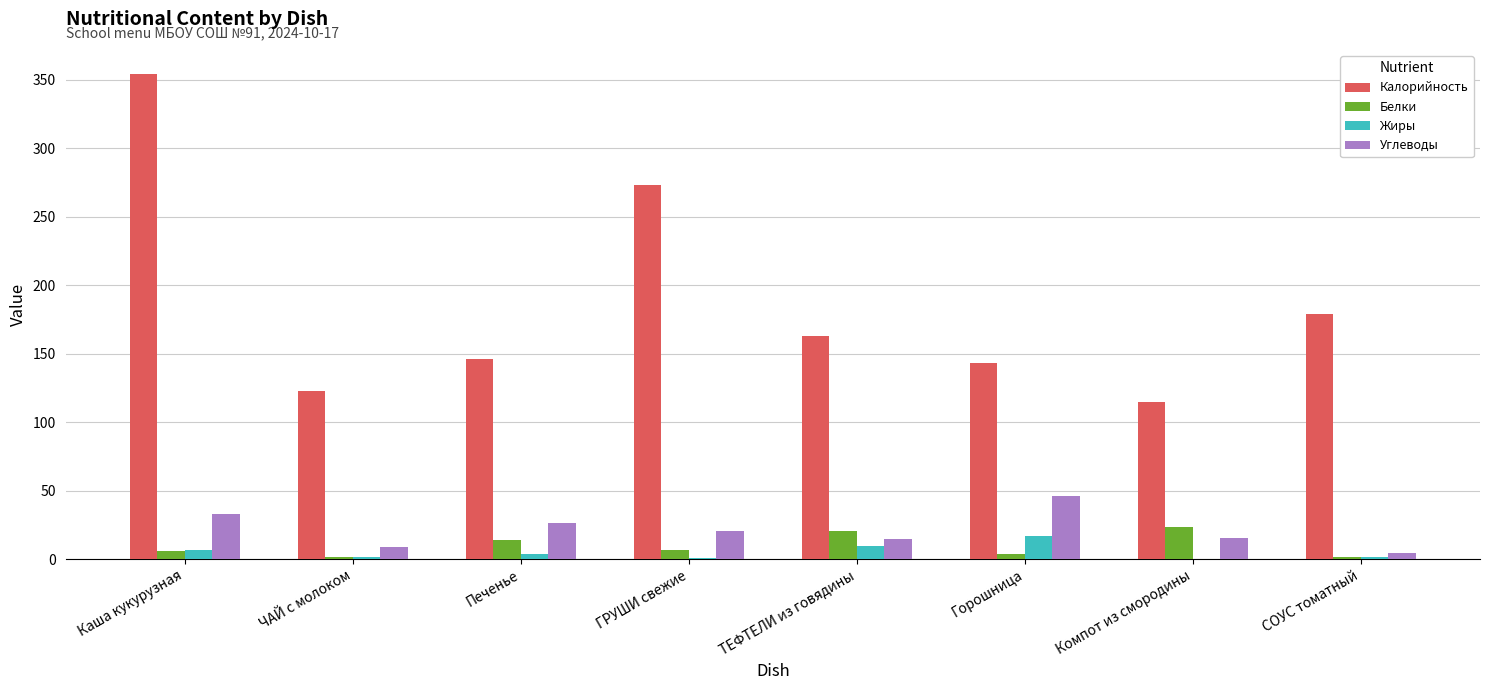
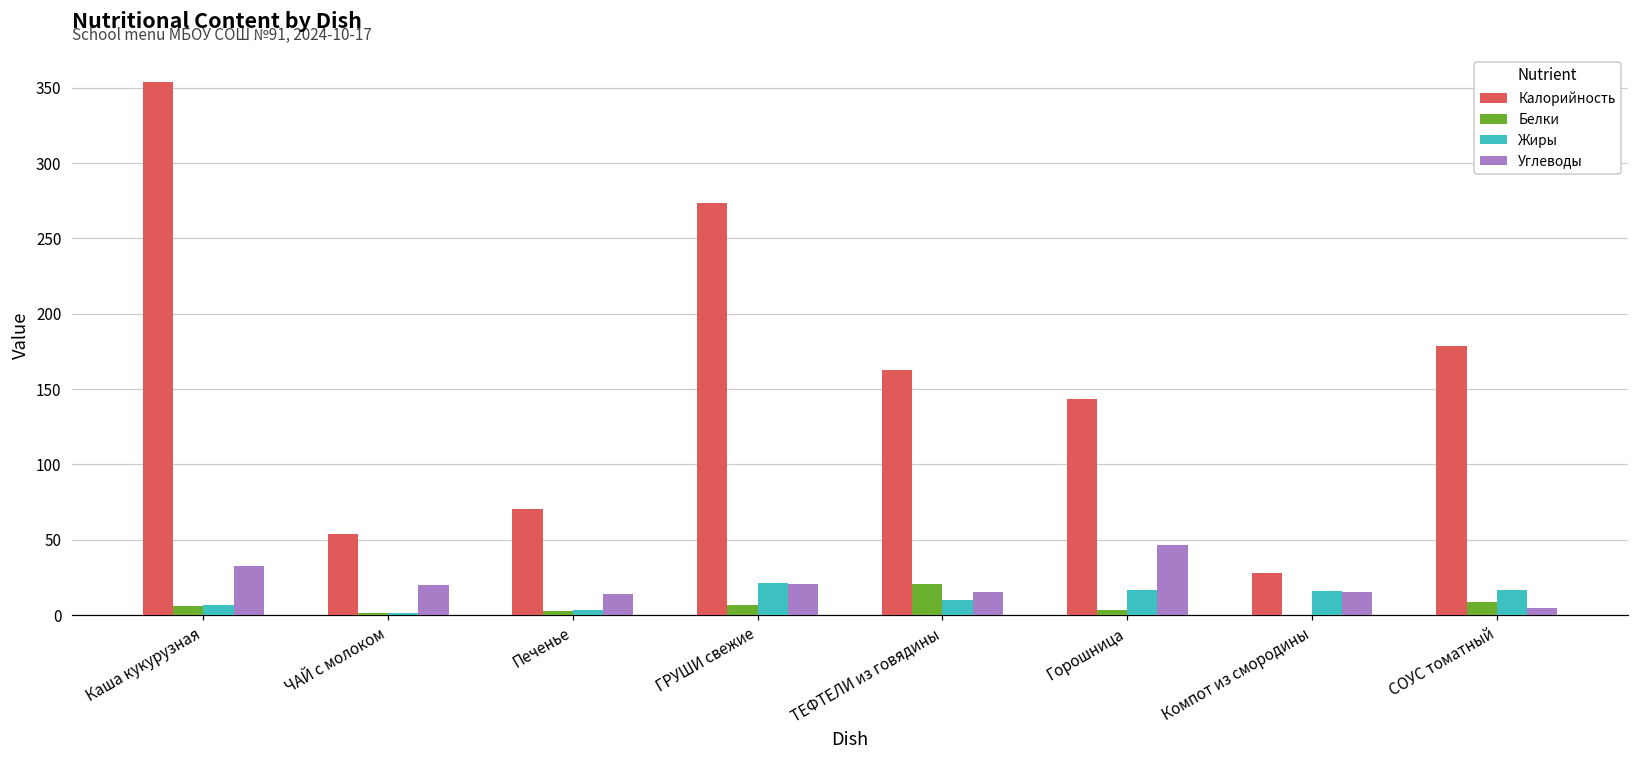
Калорийность, ЧАЙ с молоком: 122 -> 54
Углеводы, ЧАЙ с молоком: 9 -> 20
Калорийность, Печенье: 146 -> 71
Белки, Печенье: 14 -> 3
Углеводы, Печенье: 26 -> 14
Жиры, ГРУШИ свежие: 1 -> 22
Калорийность, Компот из смородины: 115 -> 28
Белки, Компот из смородины: 23 -> 0
Жиры, Компот из смородины: 0 -> 16
Белки, СОУС томатный: 2 -> 9
Жиры, СОУС томатный: 1 -> 17
